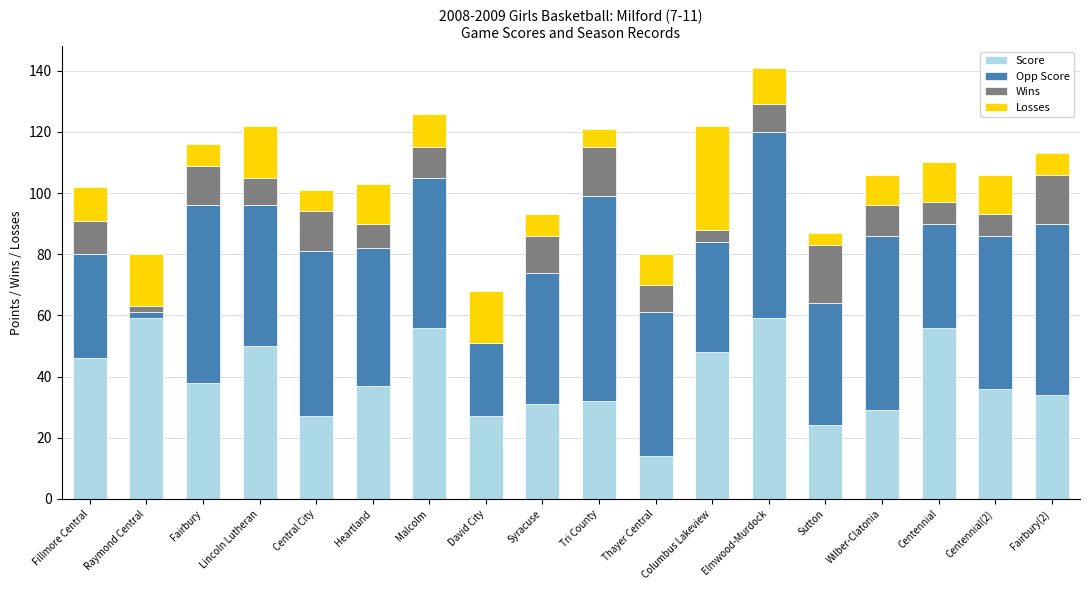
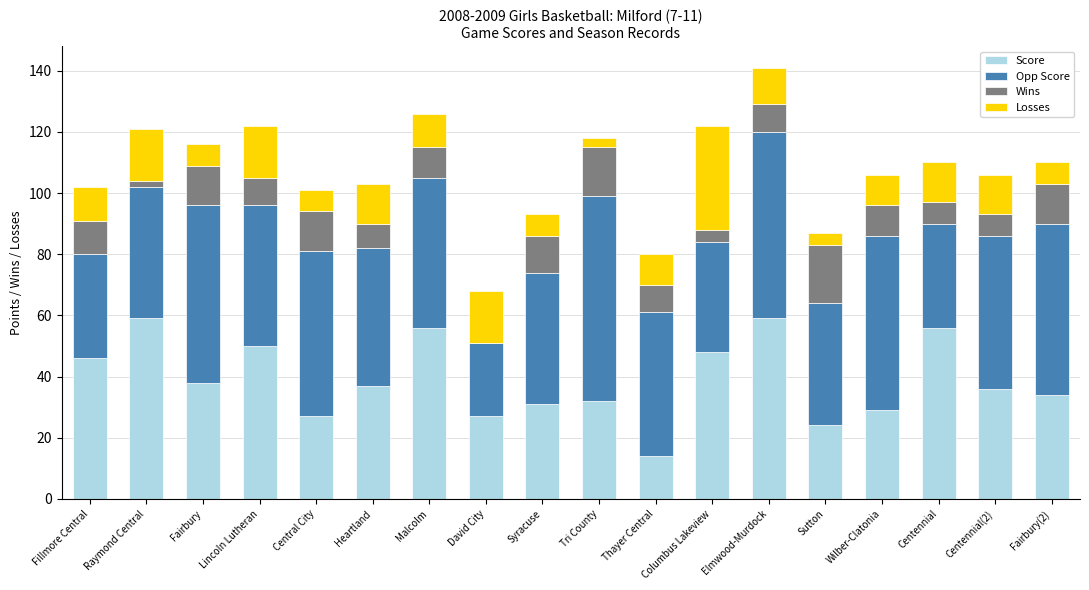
Opp Score, Raymond Central: 2 -> 43
Losses, Tri County: 6 -> 3
Wins, Fairbury(2): 16 -> 13
